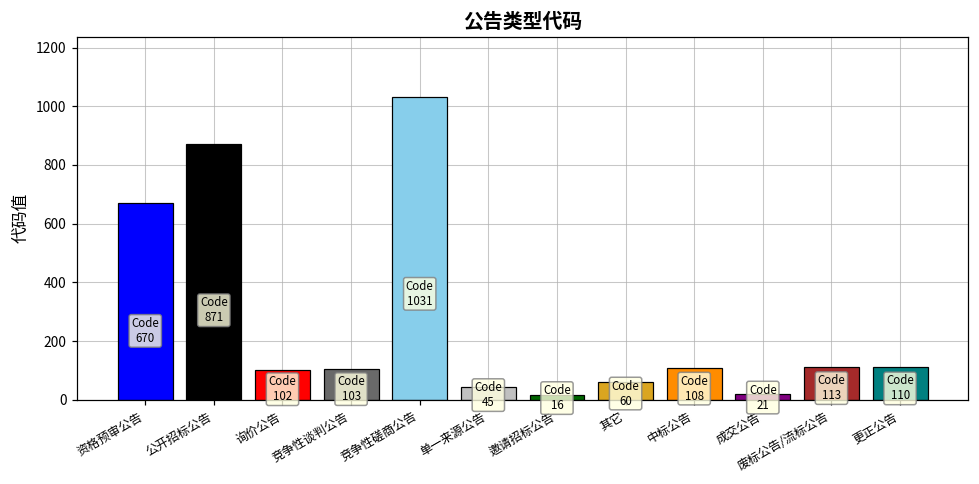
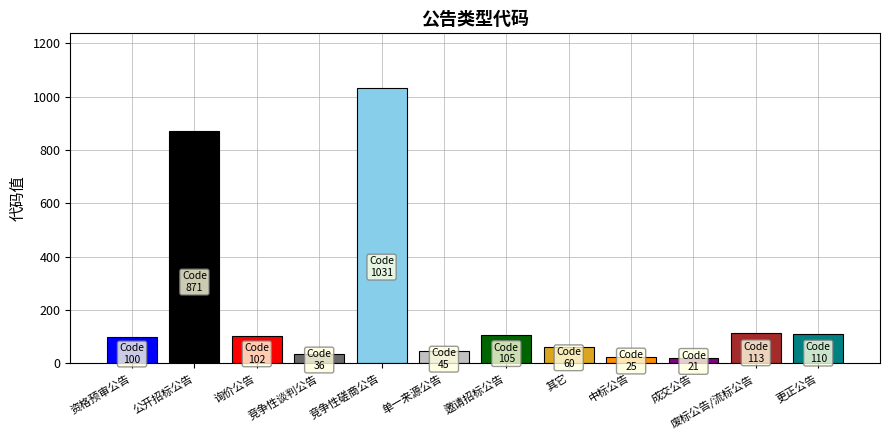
资格预审公告: 670 -> 100
竞争性谈判公告: 103 -> 36
邀请招标公告: 16 -> 105
中标公告: 108 -> 25
